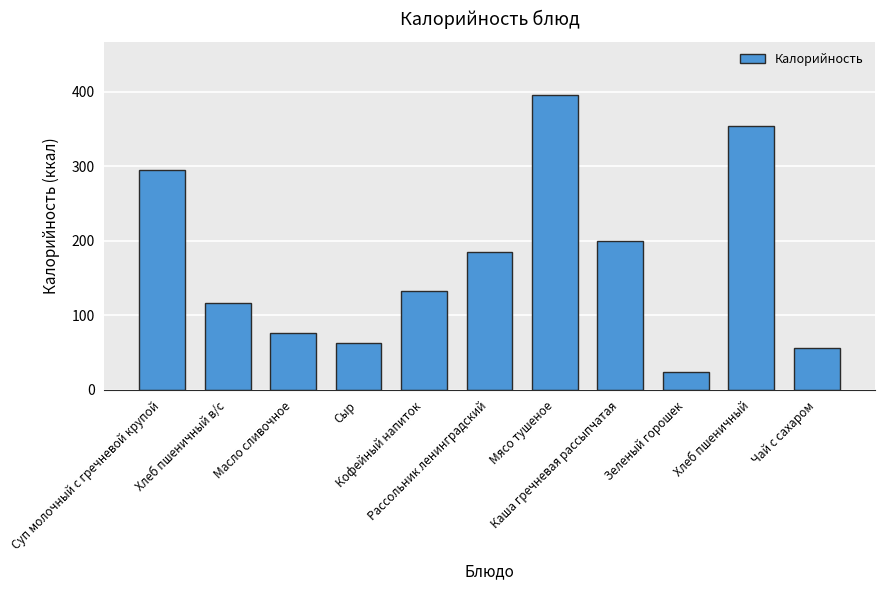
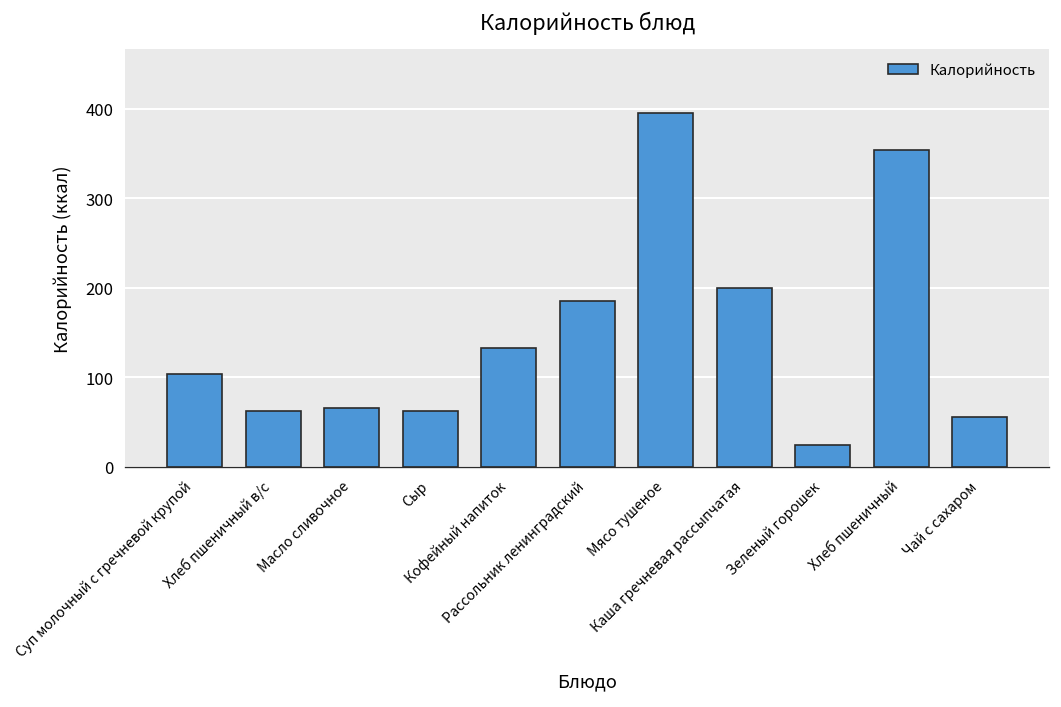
Суп молочный с гречневой крупой: 300 -> 100
Хлеб пшеничный в/с: 120 -> 60
Масло сливочное: 80 -> 70
